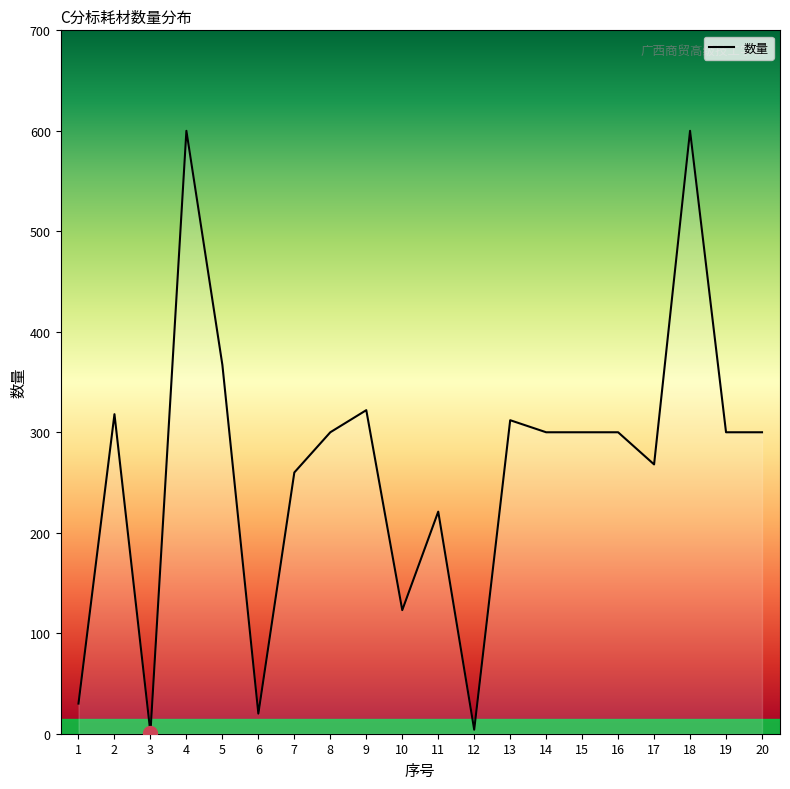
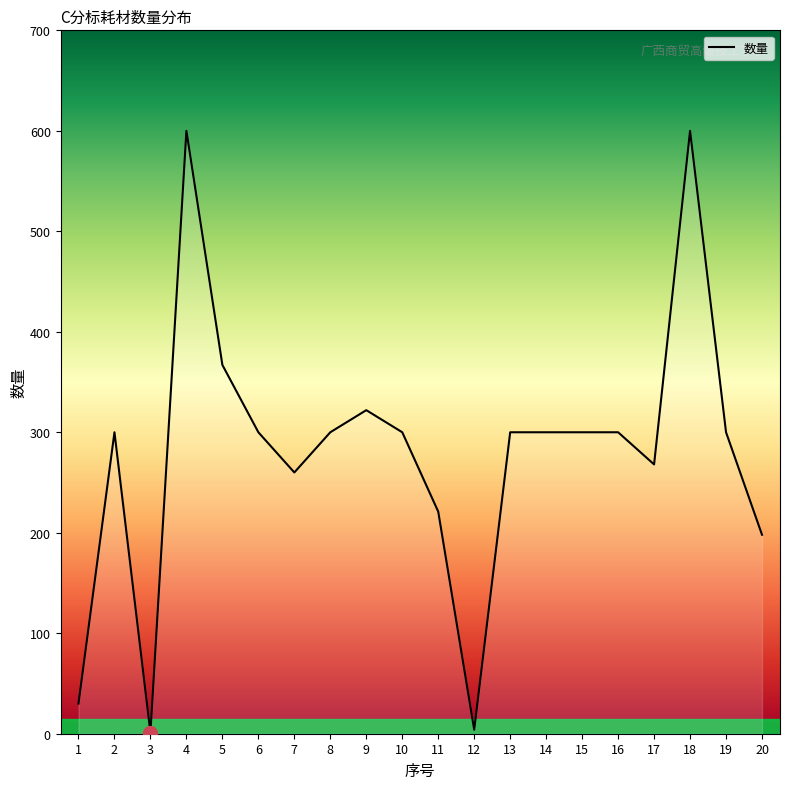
数量, 2: 318 -> 300
数量, 6: 20 -> 300
数量, 10: 123 -> 300
数量, 13: 312 -> 300
数量, 20: 300 -> 198
